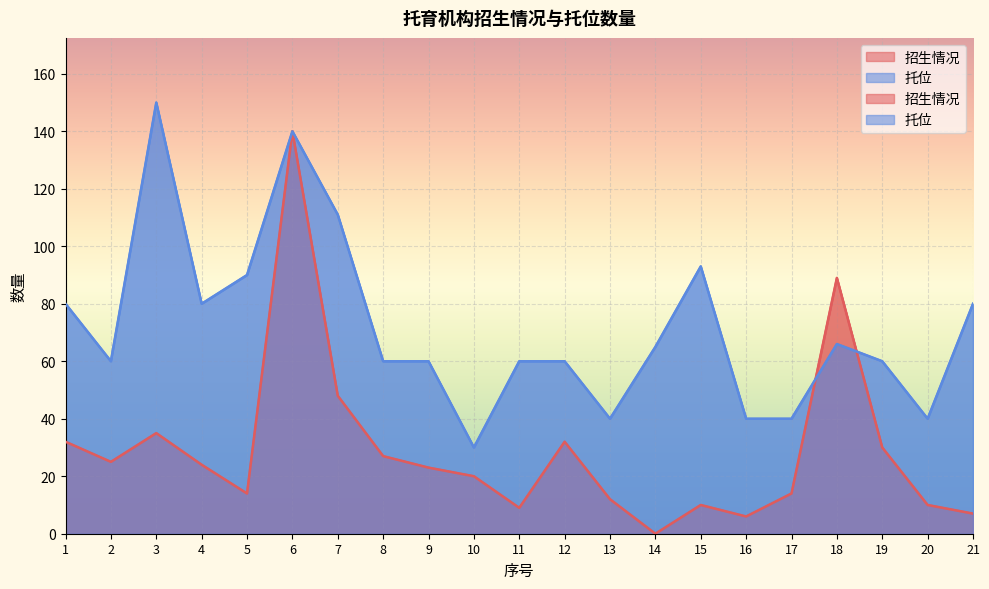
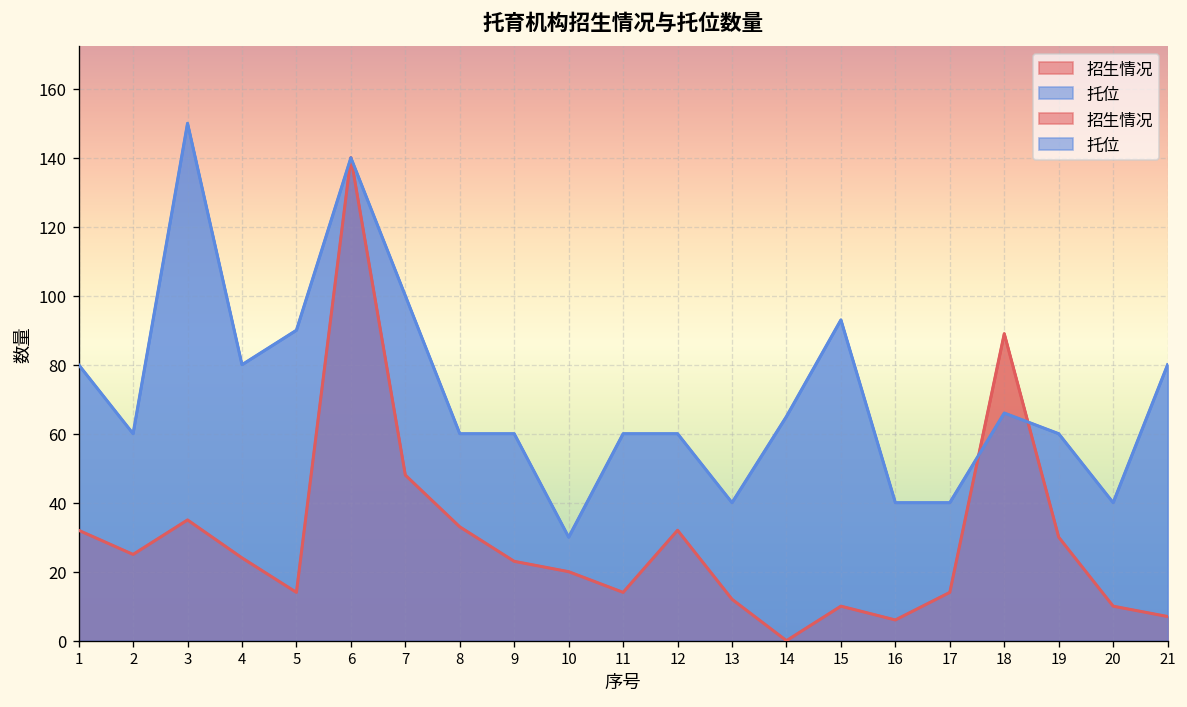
托位, 7: 111 -> 100
招生情况, 8: 27 -> 33
招生情况, 11: 9 -> 14
